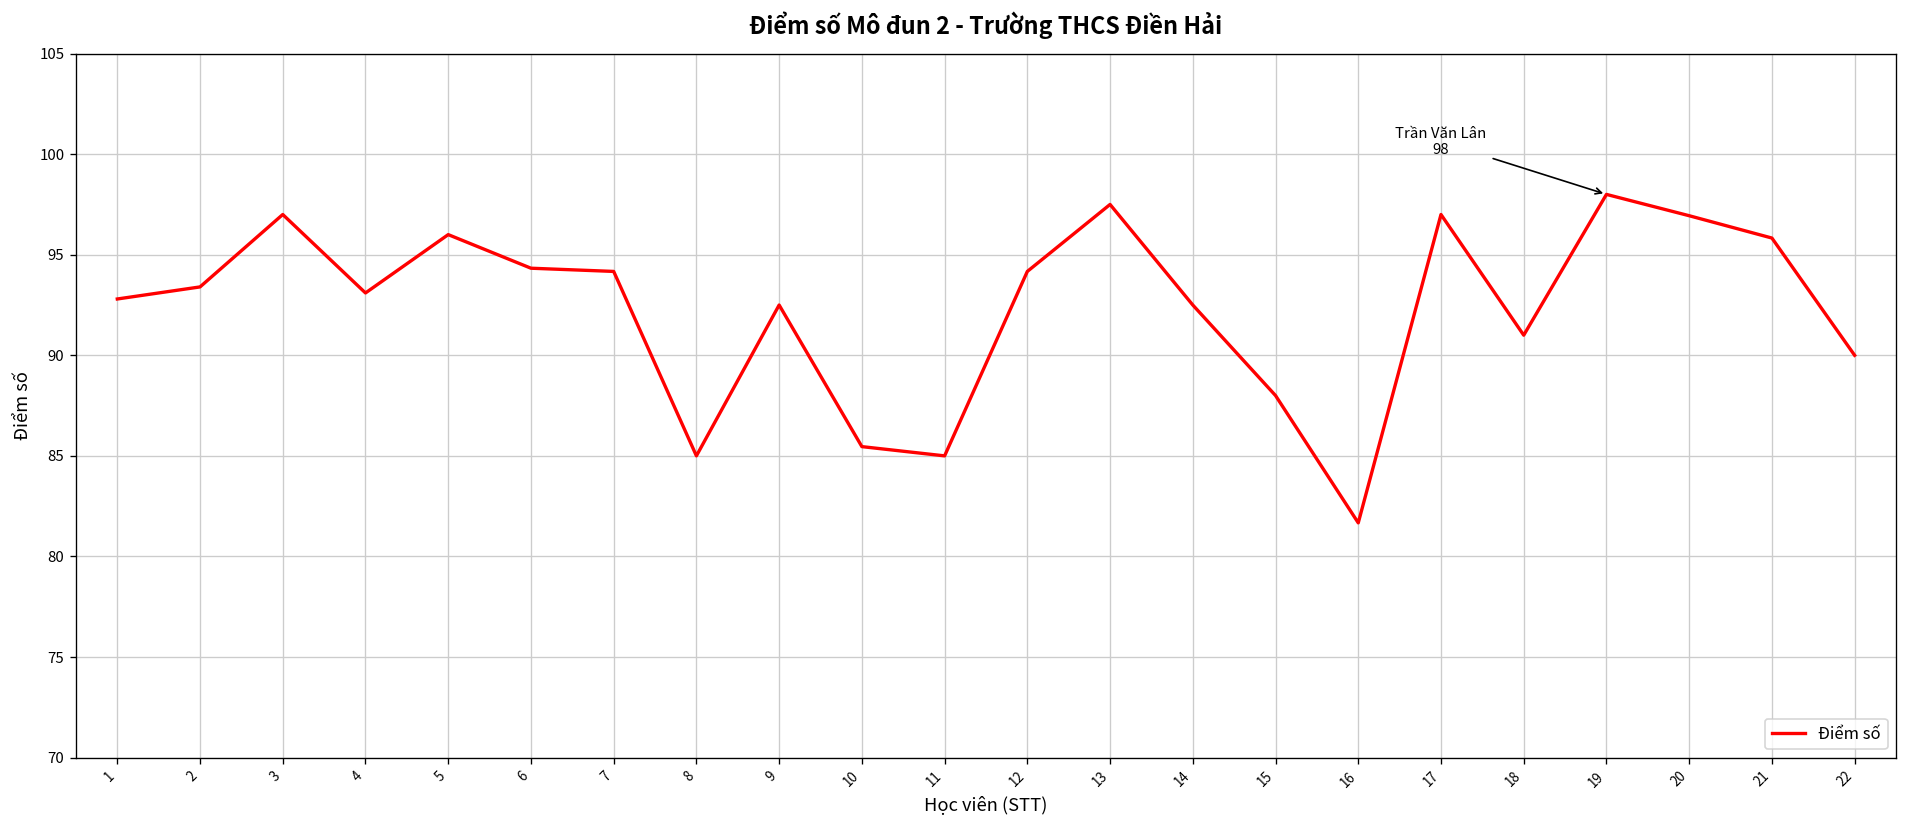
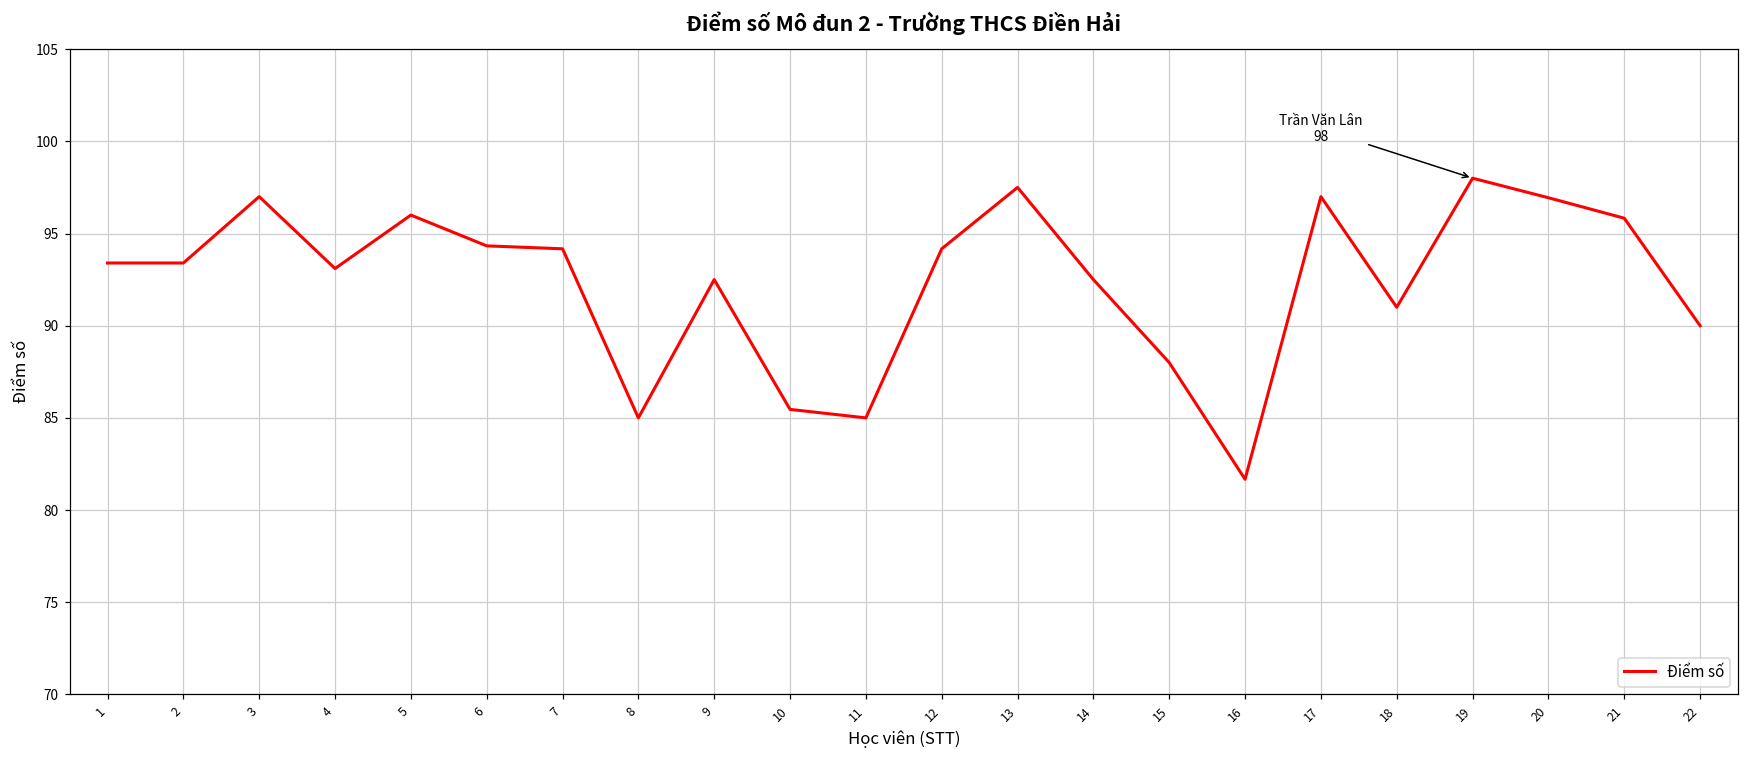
1: 92.8 -> 93.4
